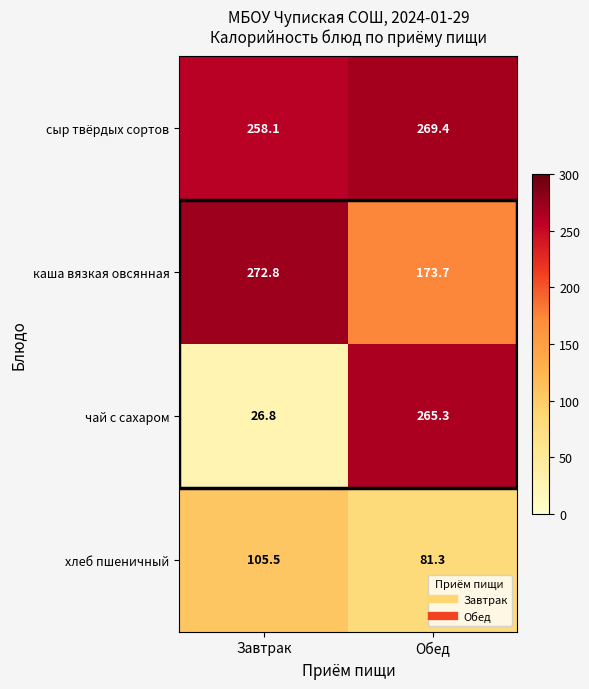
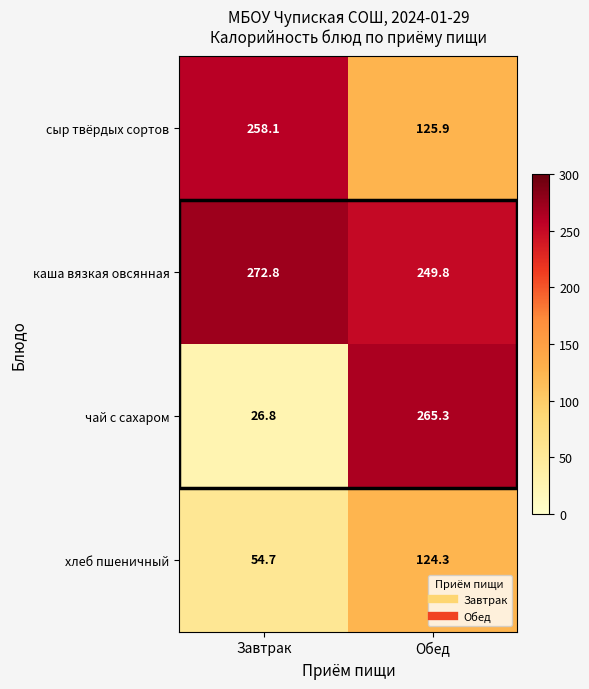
сыр твёрдых сортов, Обед: 269.4 -> 125.9
каша вязкая овсянная, Обед: 173.7 -> 249.8
хлеб пшеничный, Завтрак: 105.5 -> 54.7
хлеб пшеничный, Обед: 81.3 -> 124.3
